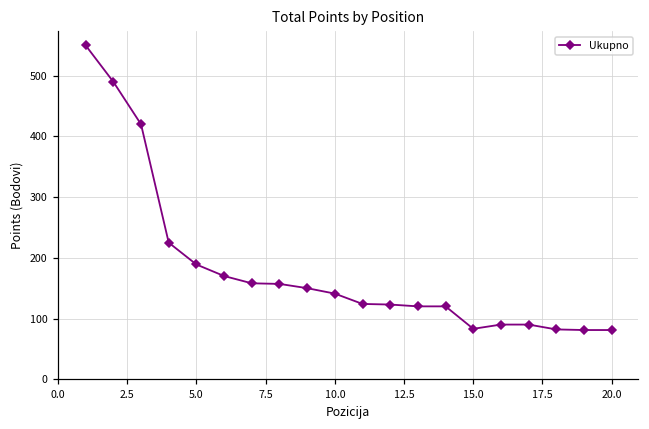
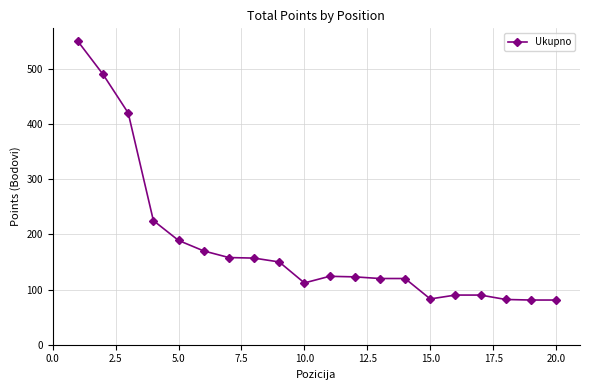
10.0: 140 -> 110
